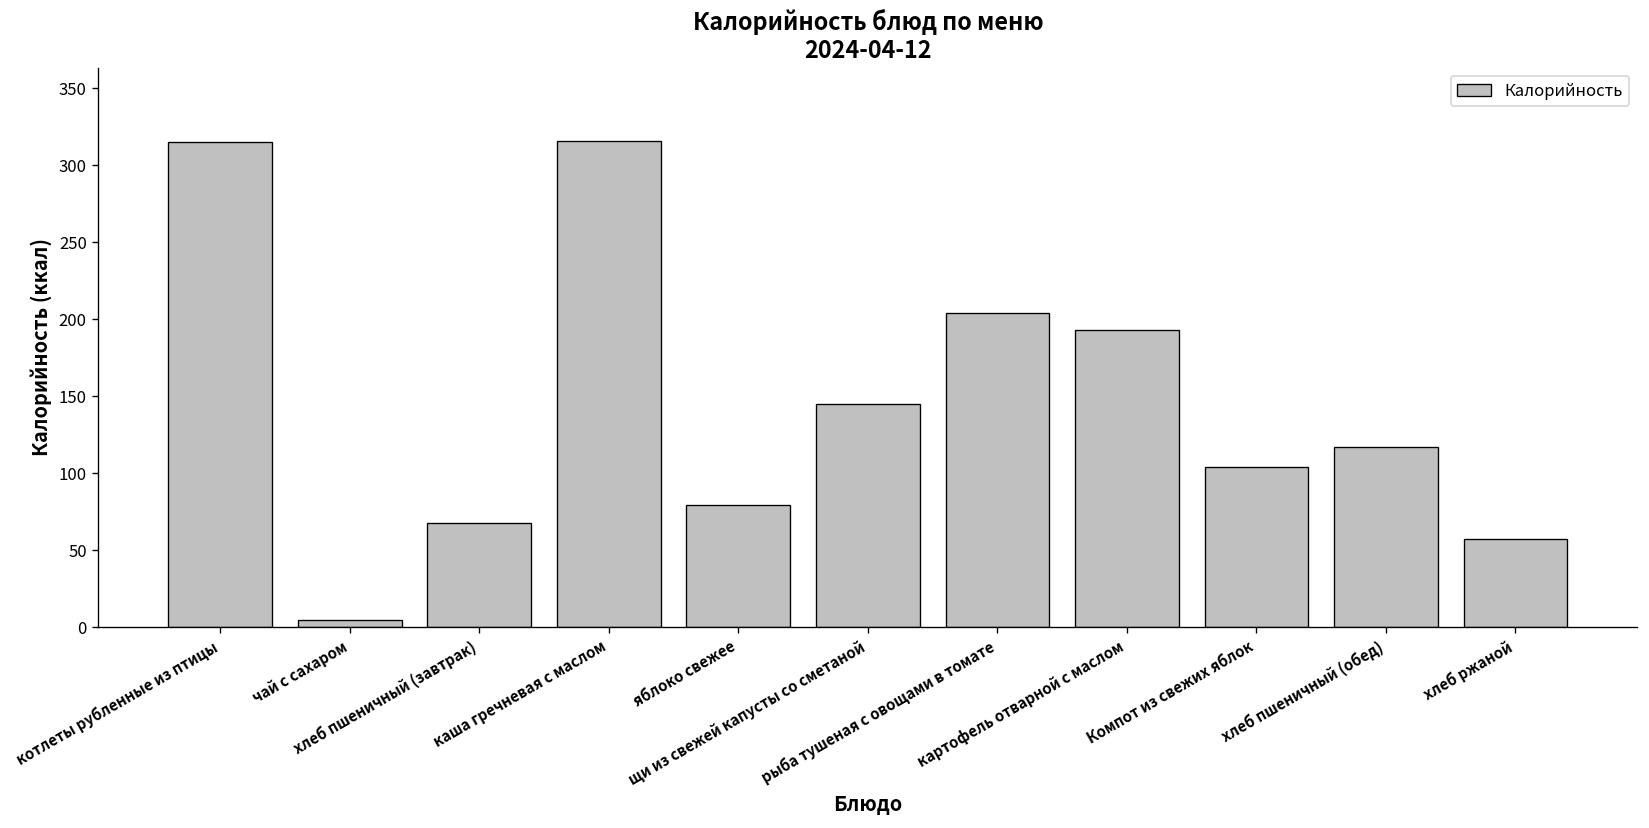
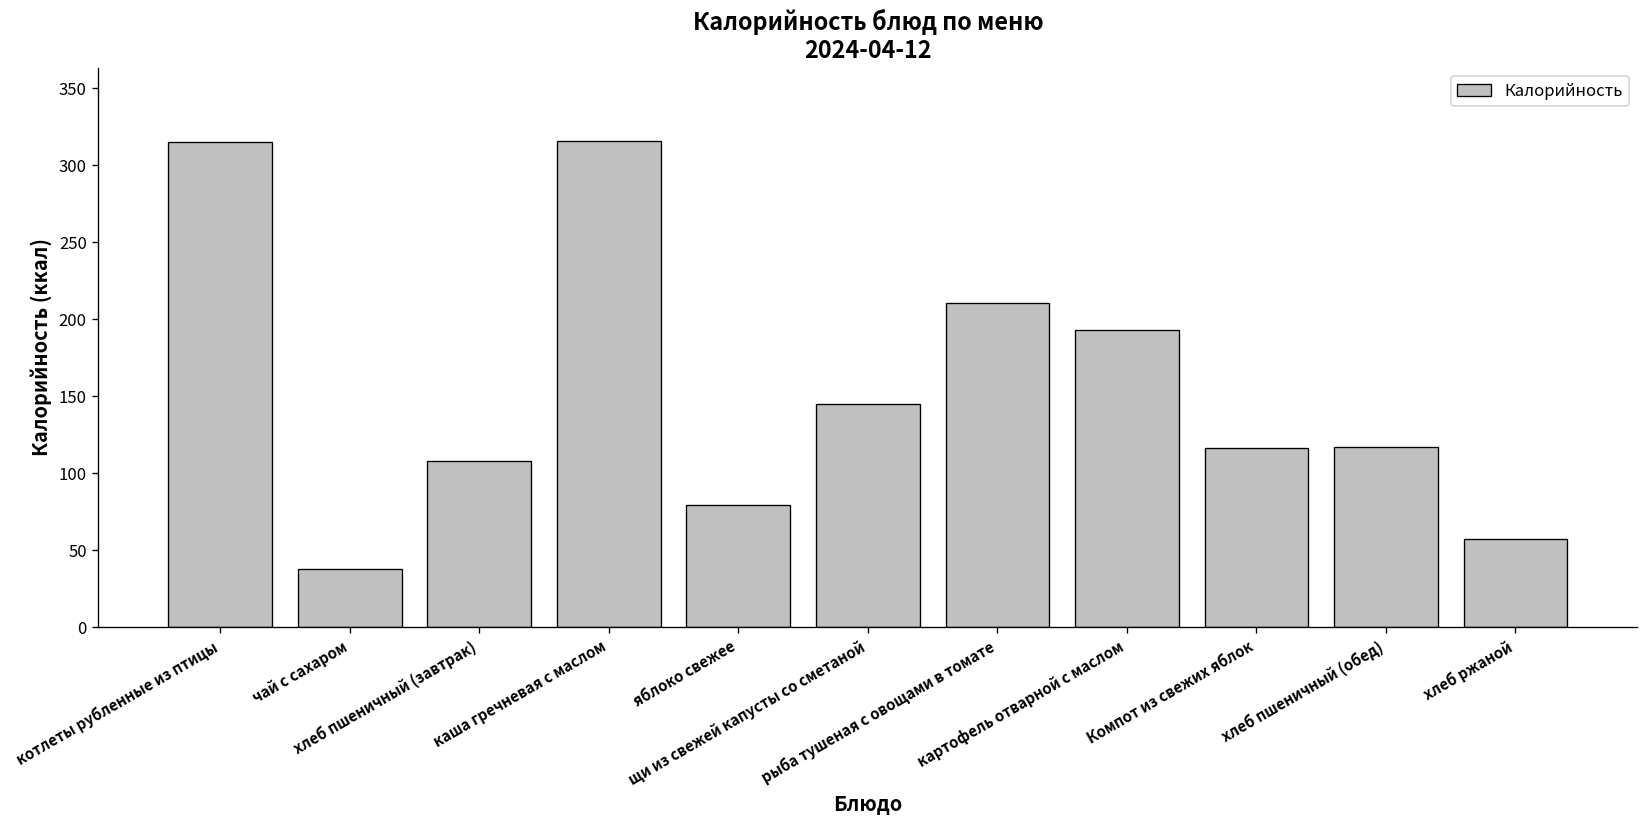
чай с сахаром: 4 -> 38
хлеб пшеничный (завтрак): 67 -> 108
рыба тушеная с овощами в томате: 204 -> 211
Компот из свежих яблок: 104 -> 117
